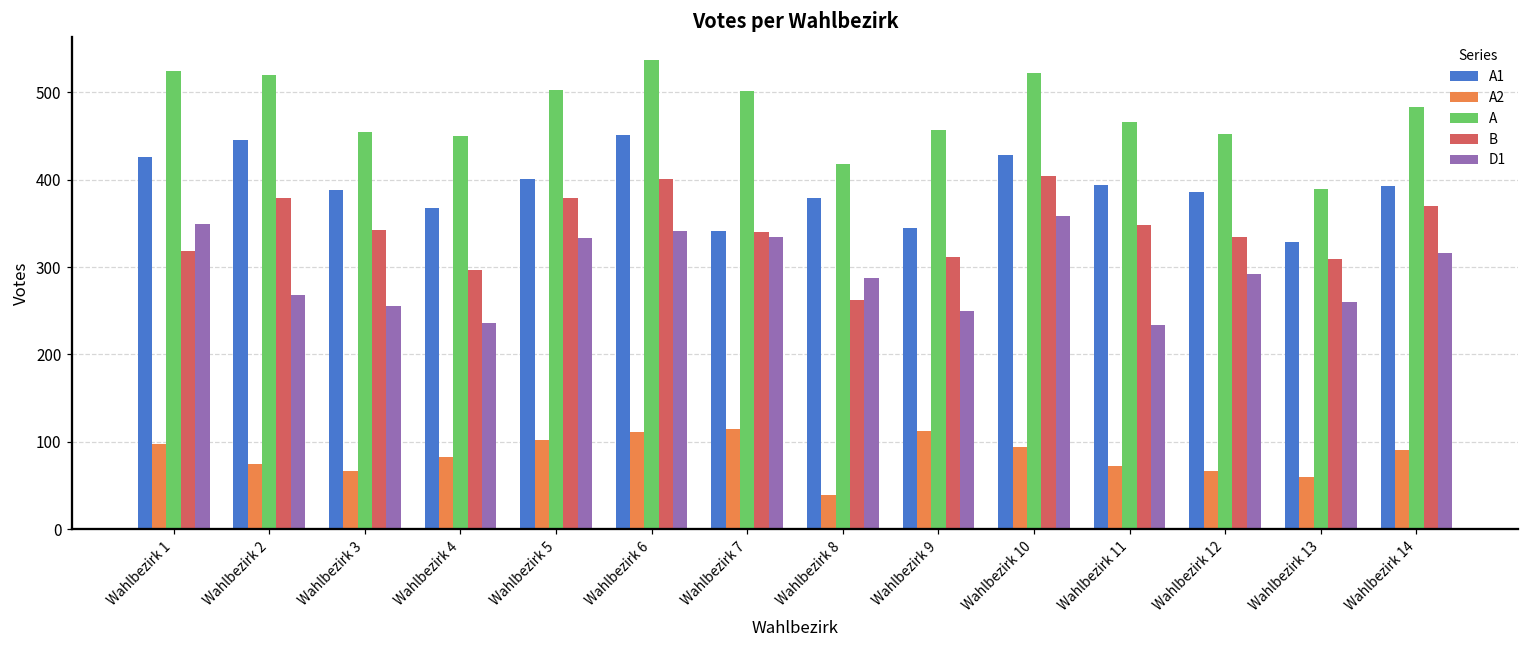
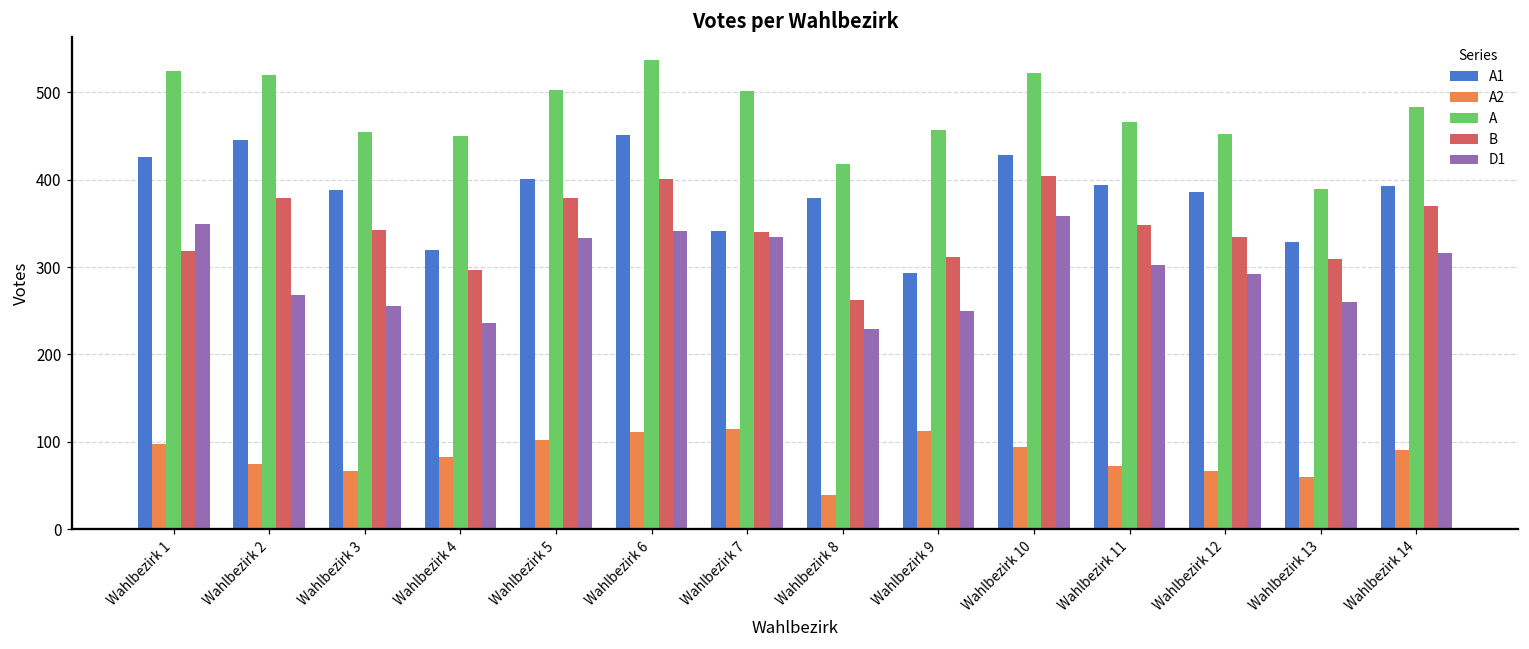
A1, Wahlbezirk 4: 370 -> 320
D1, Wahlbezirk 8: 290 -> 230
A1, Wahlbezirk 9: 350 -> 290
D1, Wahlbezirk 11: 230 -> 300
